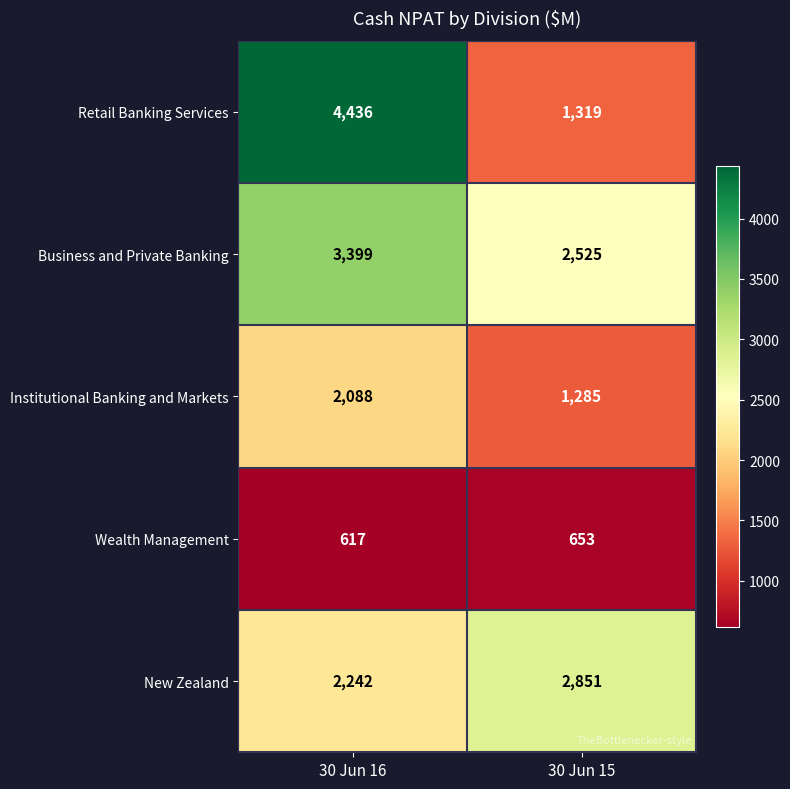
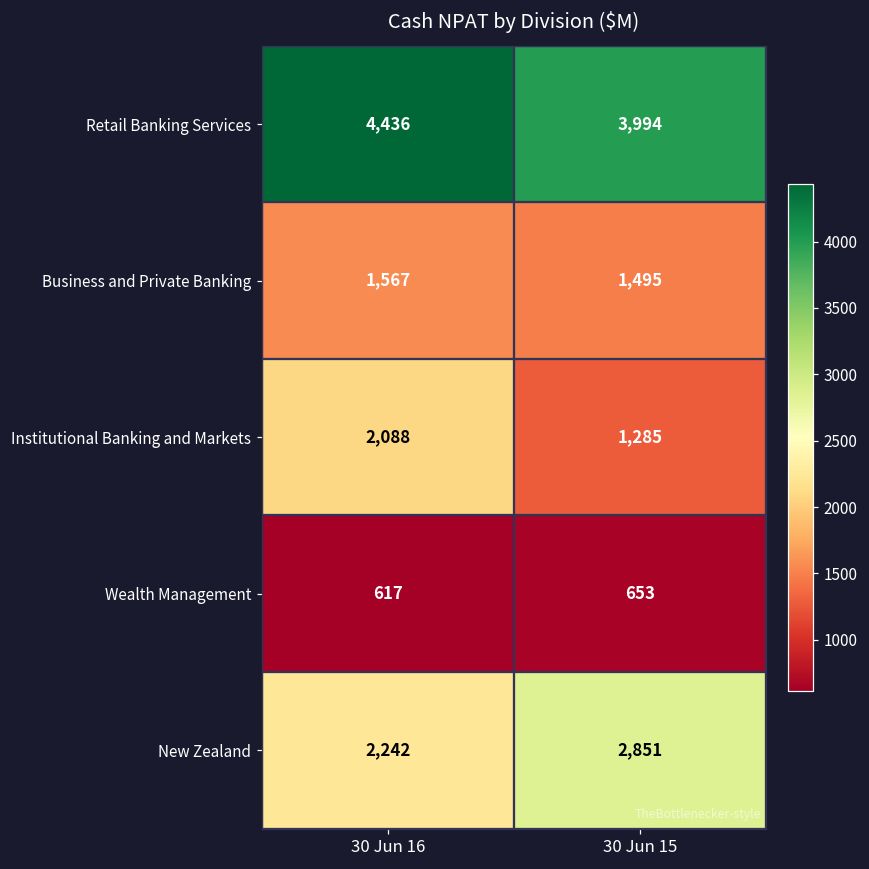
Retail Banking Services, 30 Jun 15: 1,319 -> 3,994
Business and Private Banking, 30 Jun 16: 3,399 -> 1,567
Business and Private Banking, 30 Jun 15: 2,525 -> 1,495
